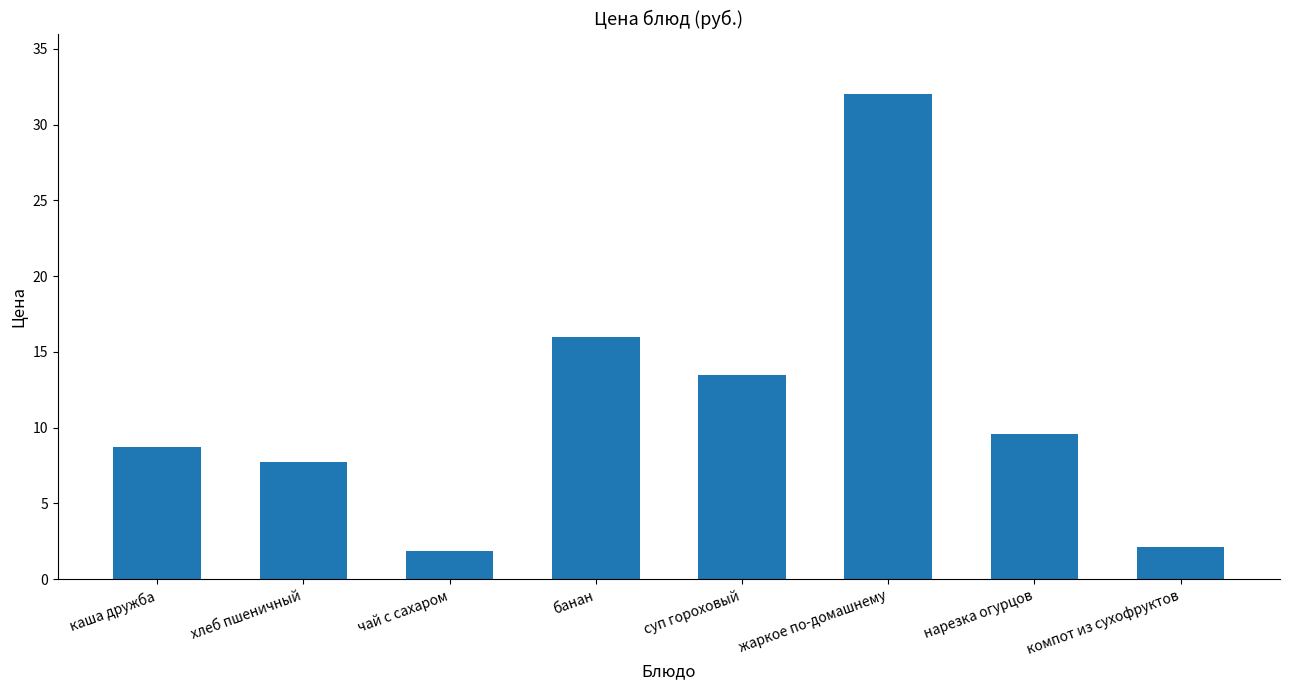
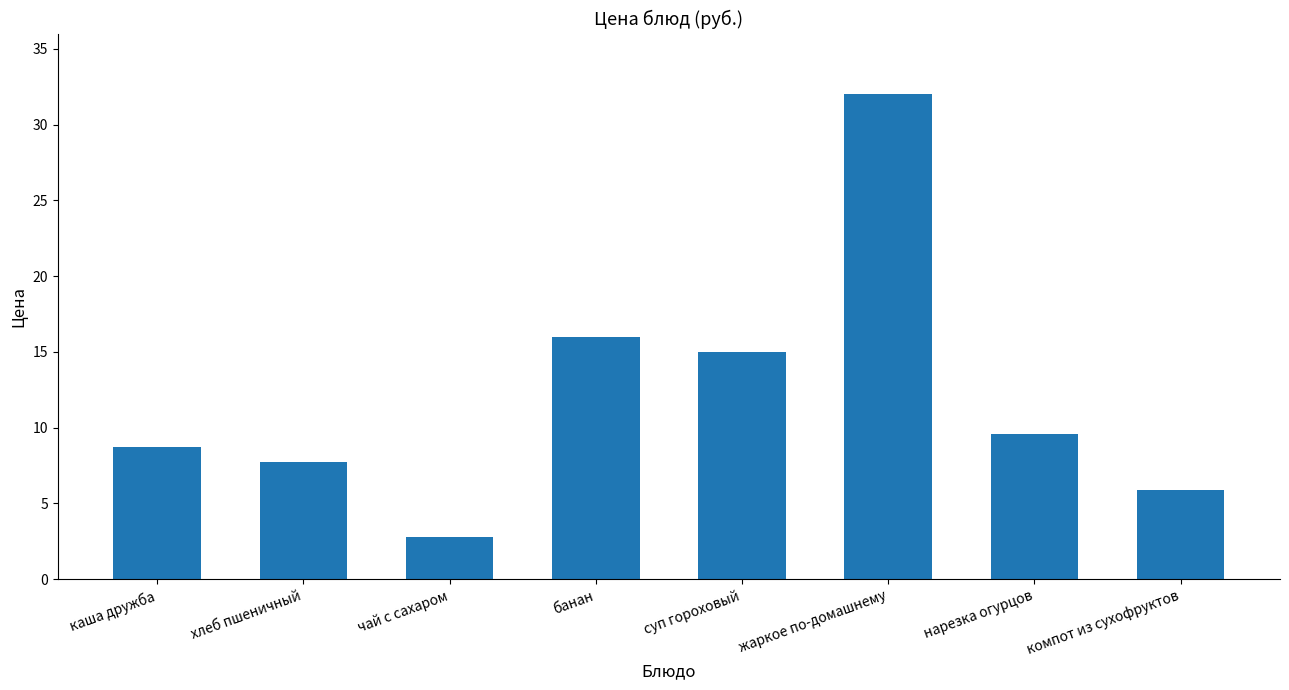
чай с сахаром: 1.9 -> 2.8
суп гороховый: 13.5 -> 15.0
компот из сухофруктов: 2.1 -> 5.9
